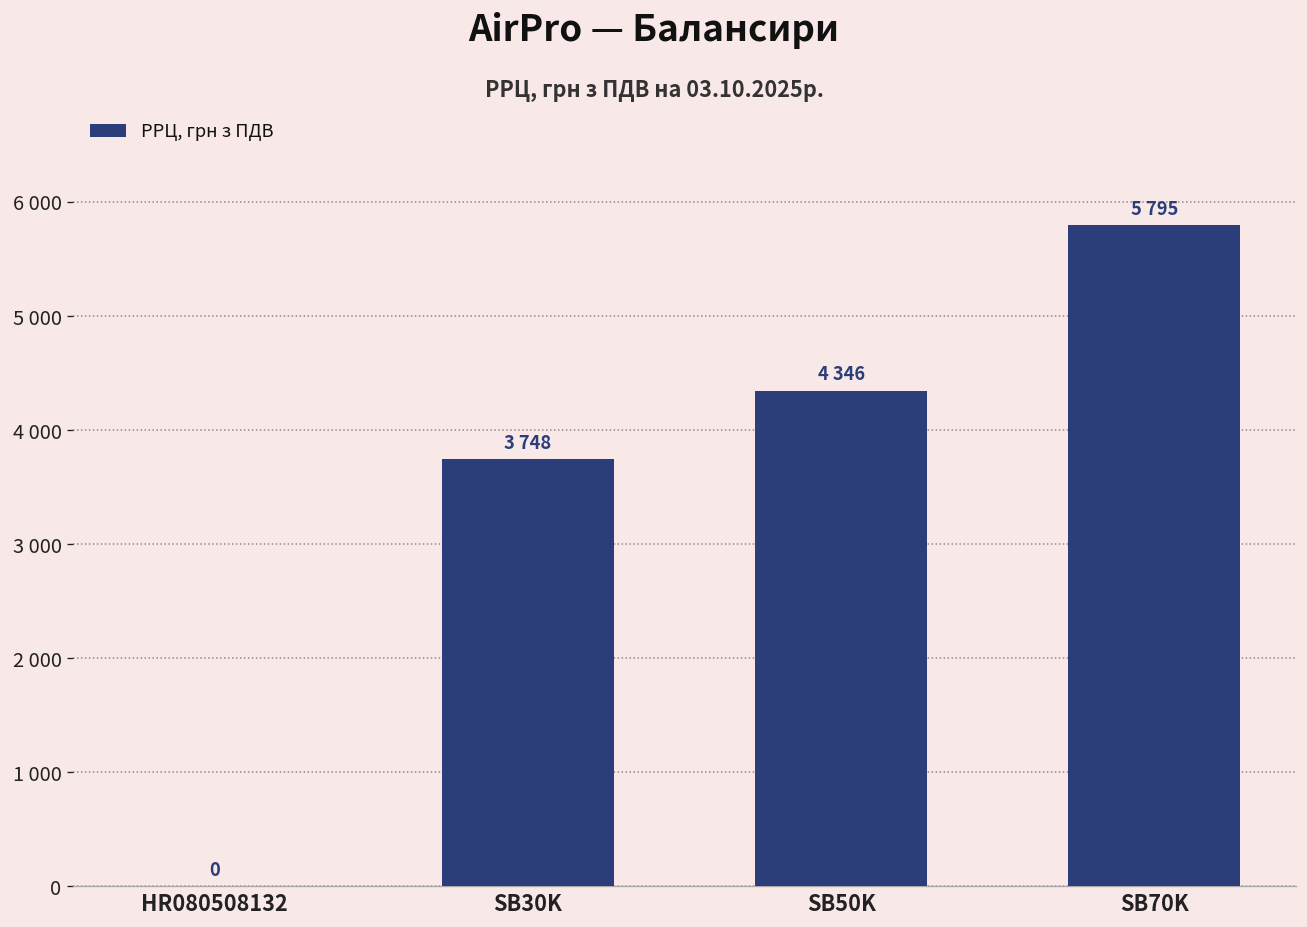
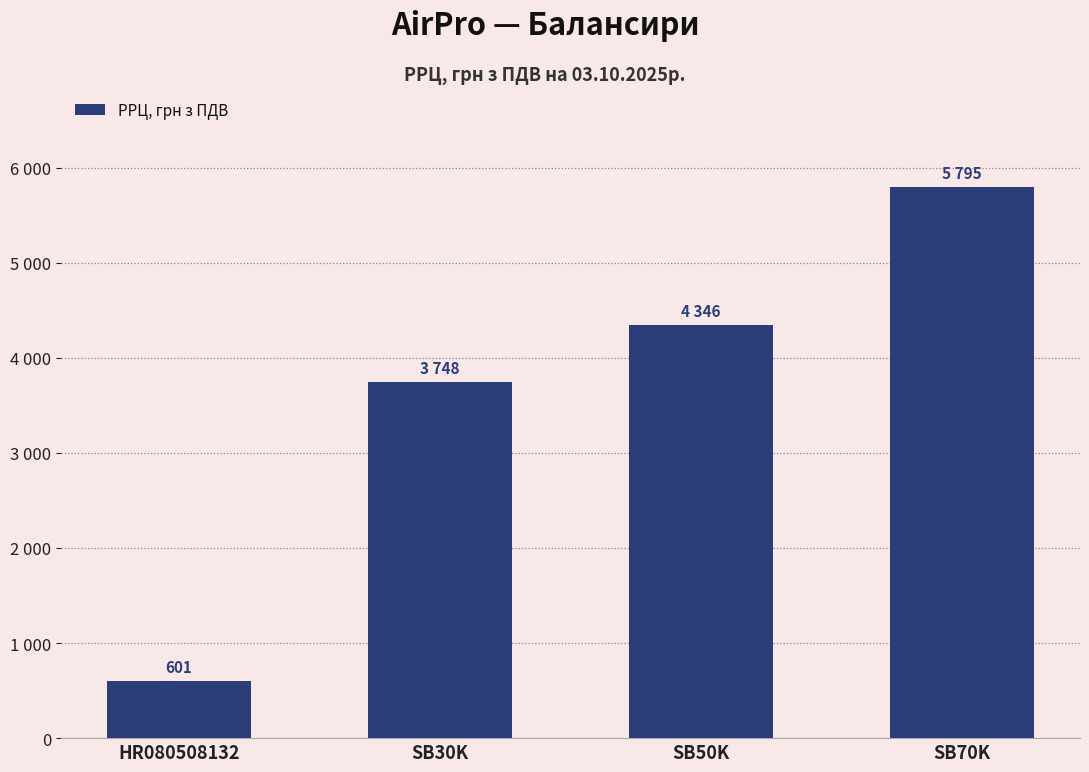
HR080508132: 0 -> 601
